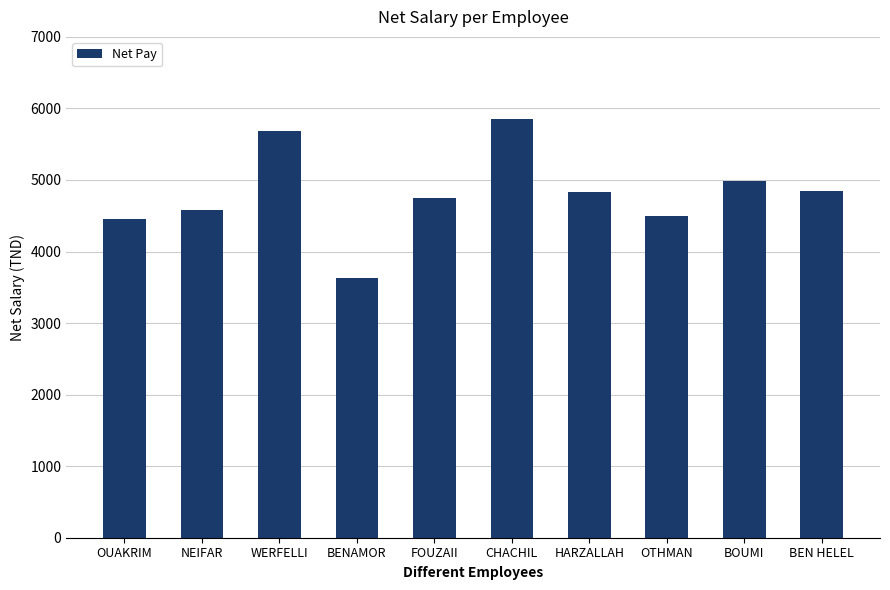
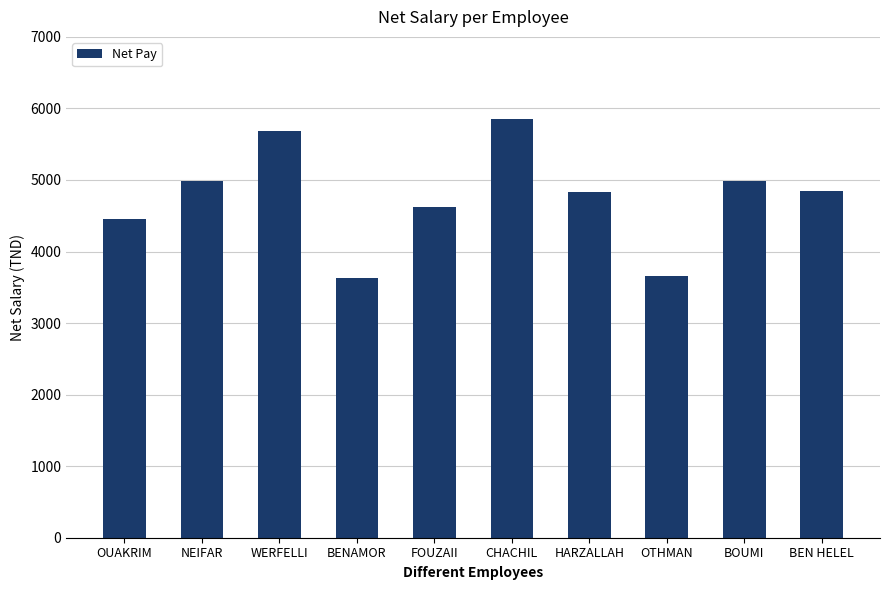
NEIFAR: 4600 -> 5000
FOUZAII: 4800 -> 4600
OTHMAN: 4500 -> 3700
